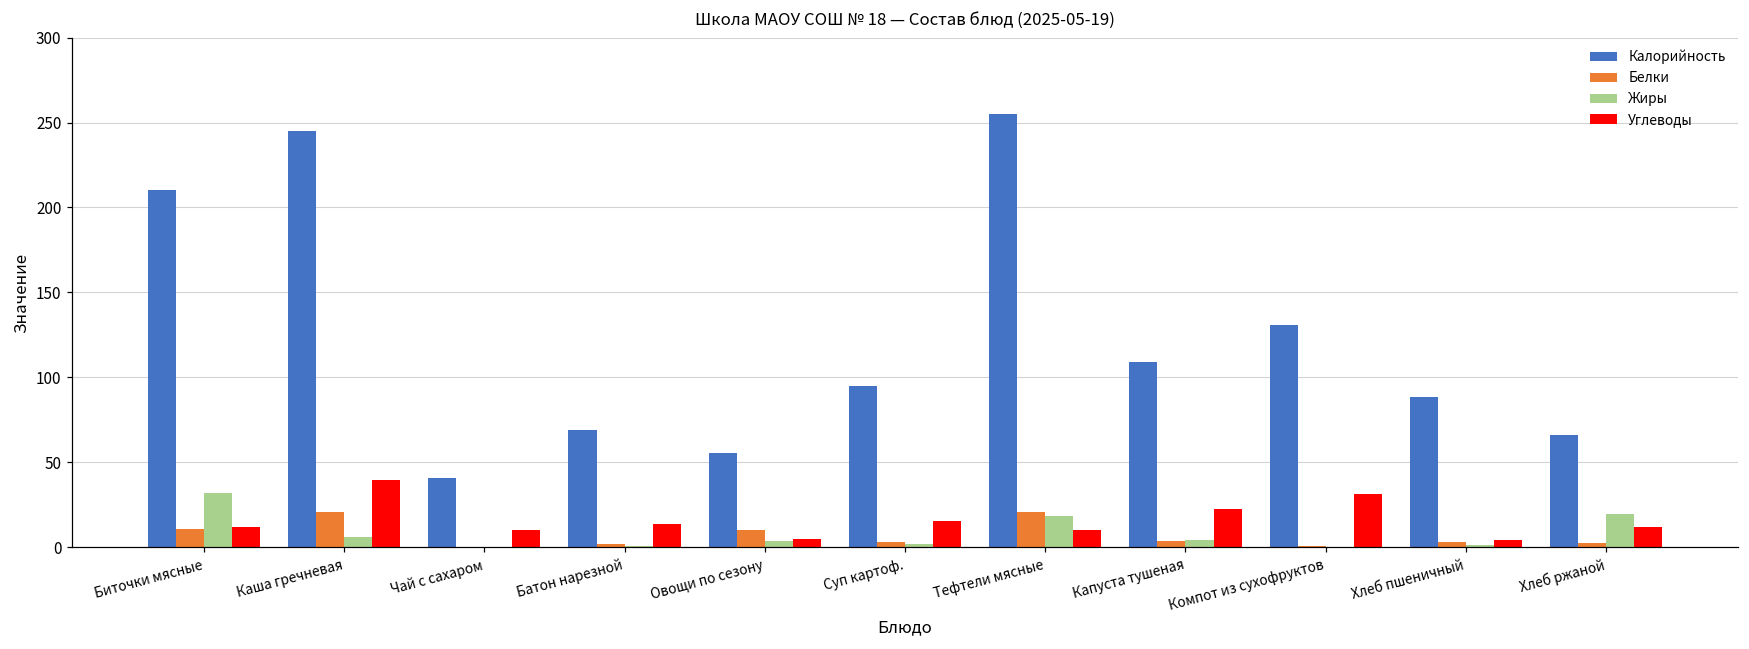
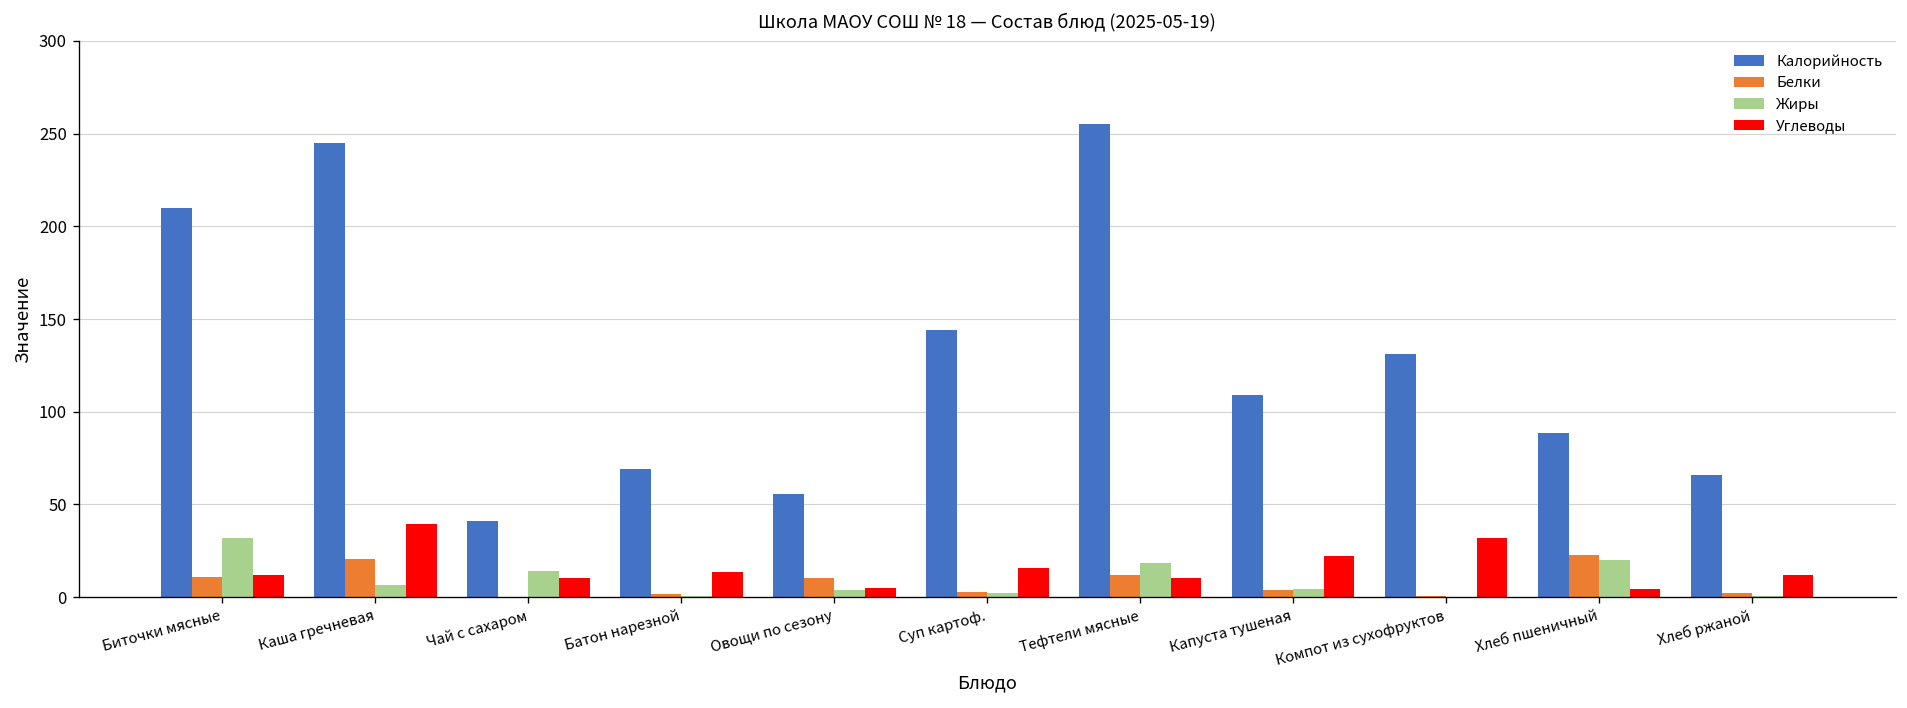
Жиры, Чай с сахаром: 0 -> 14
Калорийность, Суп картоф.: 95 -> 144
Белки, Тефтели мясные: 21 -> 12
Белки, Хлеб пшеничный: 3 -> 23
Жиры, Хлеб пшеничный: 1 -> 20
Жиры, Хлеб ржаной: 20 -> 1
